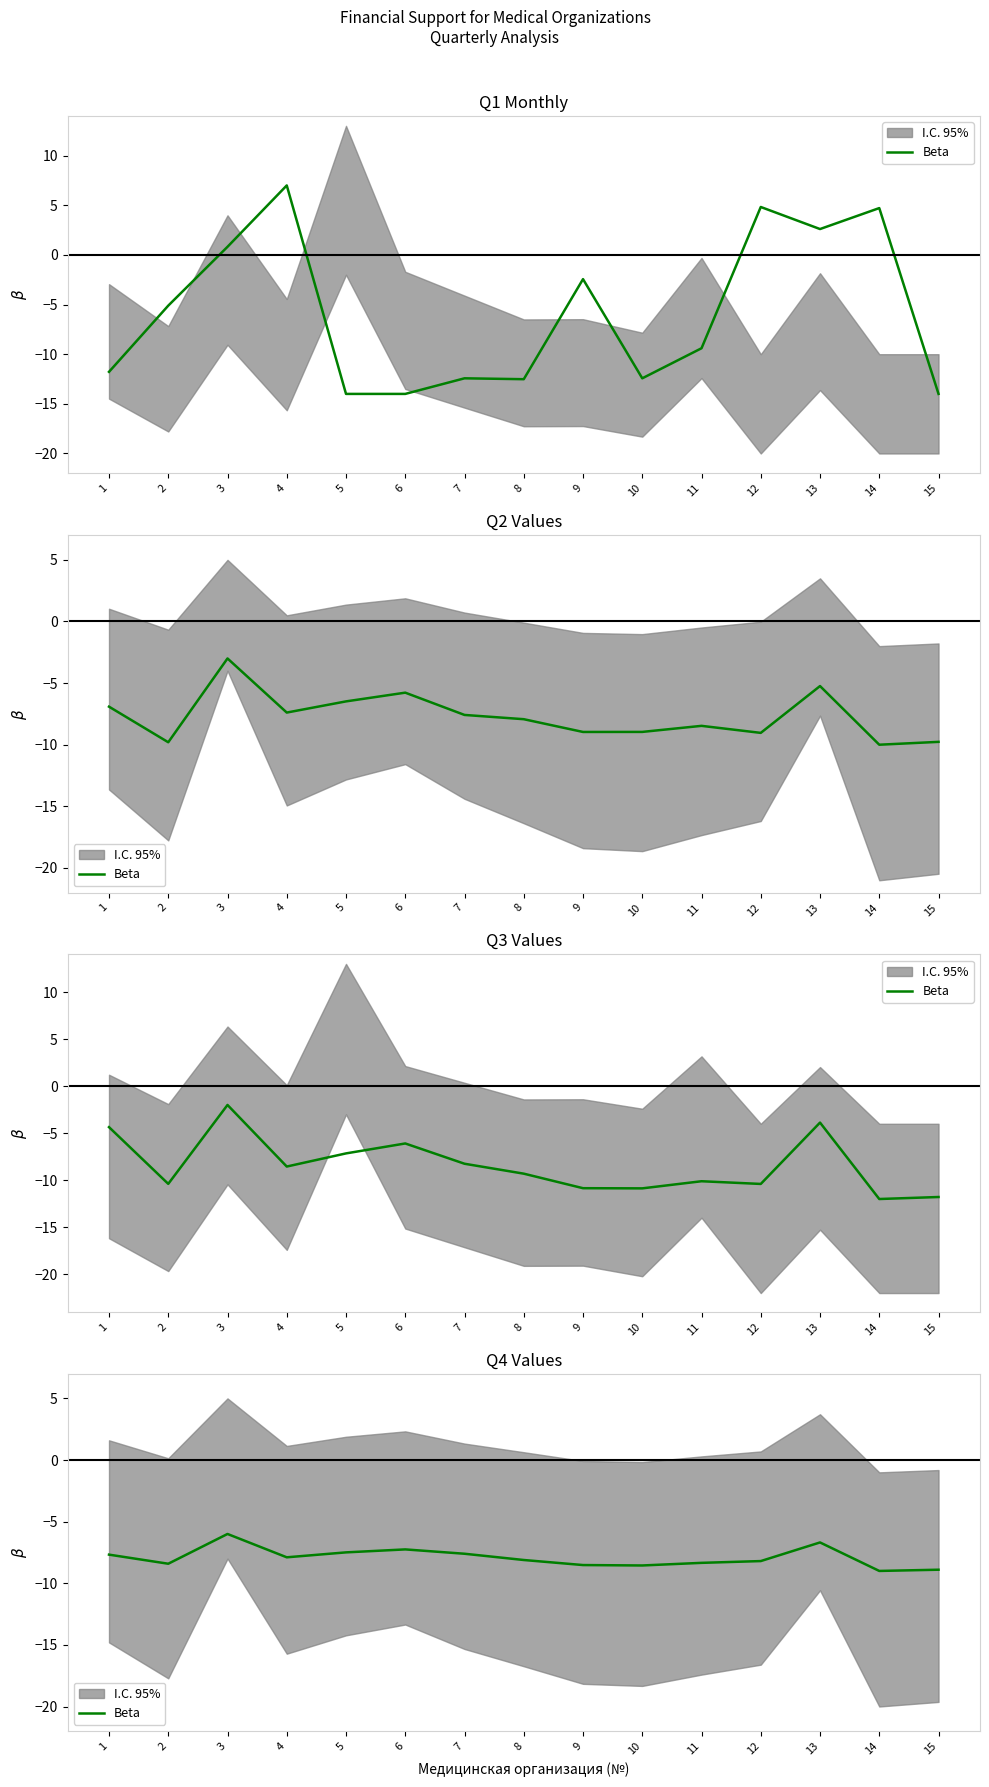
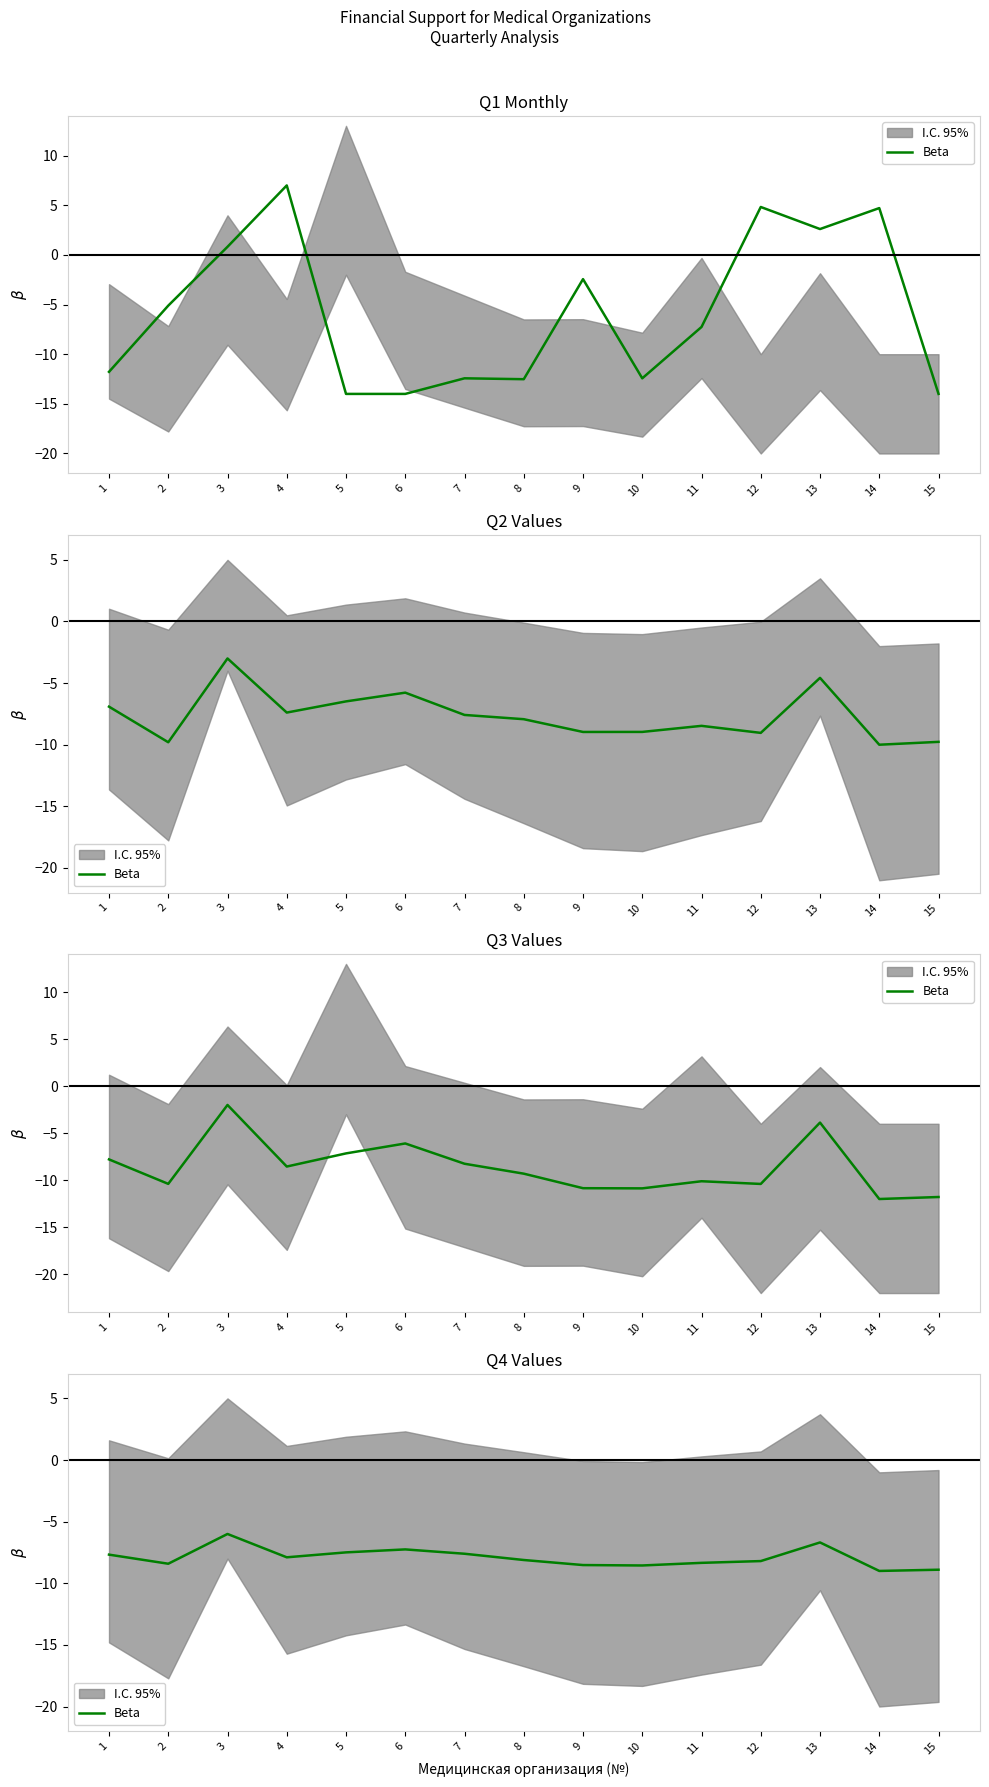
Q1 Monthly, Beta, 11: -9 -> -7
Q2 Values, Beta, 13: -5.2 -> -4.6
Q3 Values, Beta, 1: -4 -> -8
